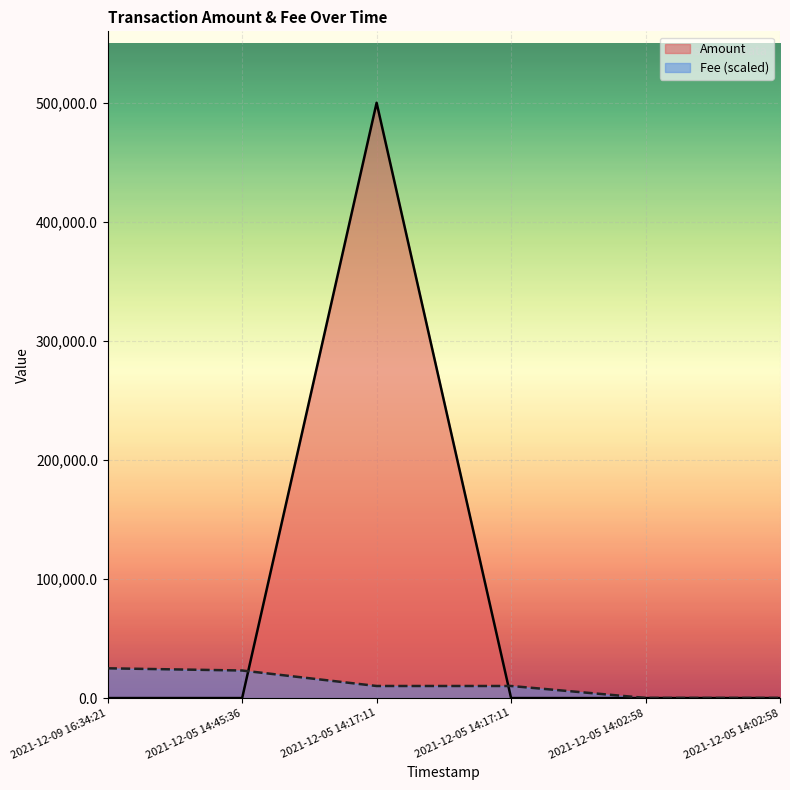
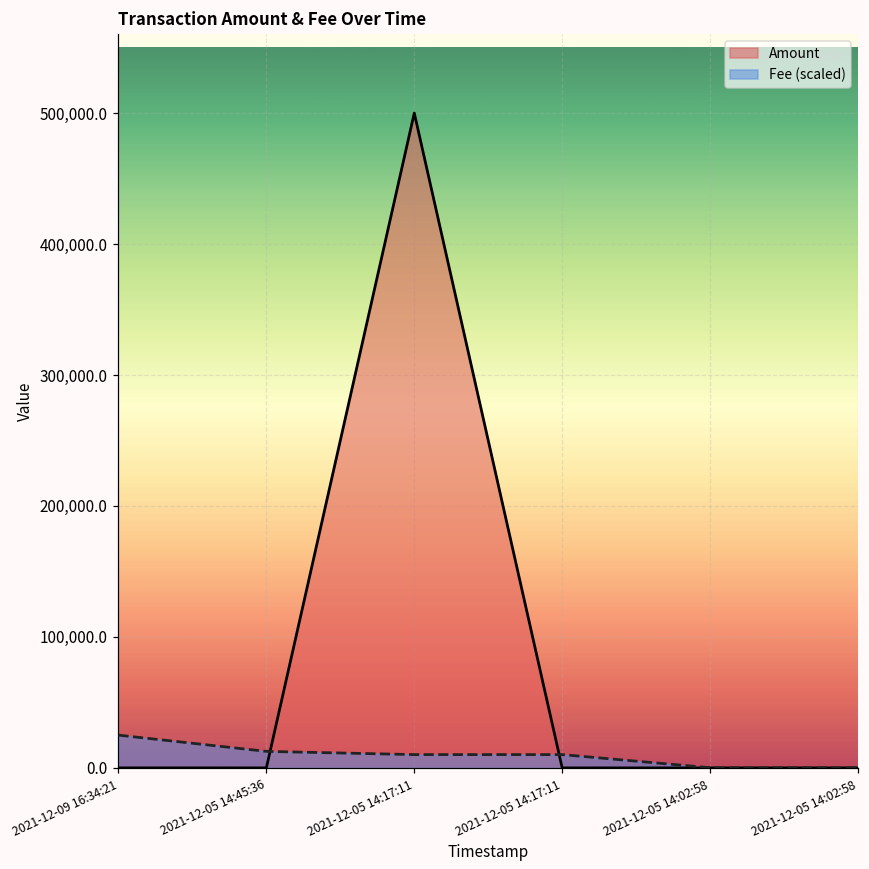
Fee (scaled), 2021-12-05 14:45:36: 23,000 -> 13,000
